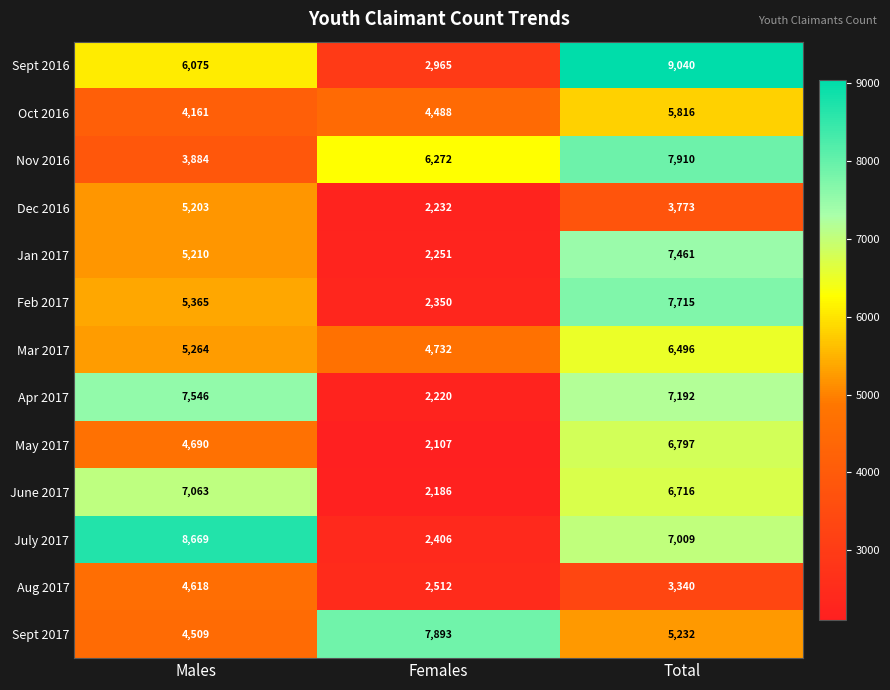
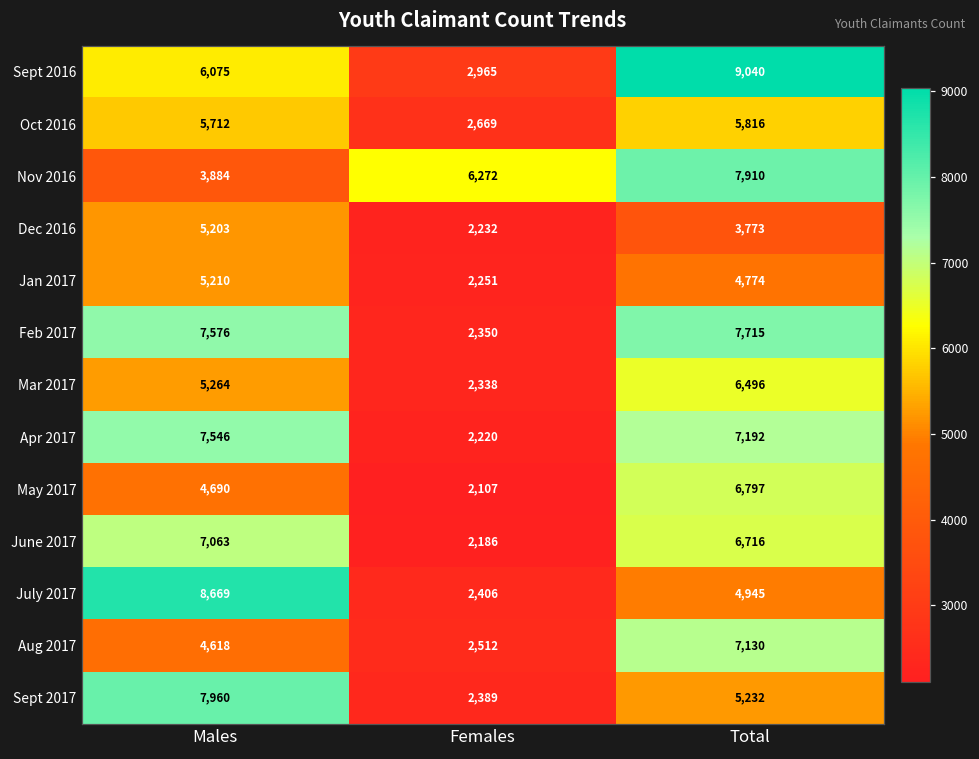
Oct 2016, Males: 4,161 -> 5,712
Oct 2016, Females: 4,488 -> 2,669
Jan 2017, Total: 7,461 -> 4,774
Feb 2017, Males: 5,365 -> 7,576
Mar 2017, Females: 4,732 -> 2,338
July 2017, Total: 7,009 -> 4,945
Aug 2017, Total: 3,340 -> 7,130
Sept 2017, Males: 4,509 -> 7,960
Sept 2017, Females: 7,893 -> 2,389
